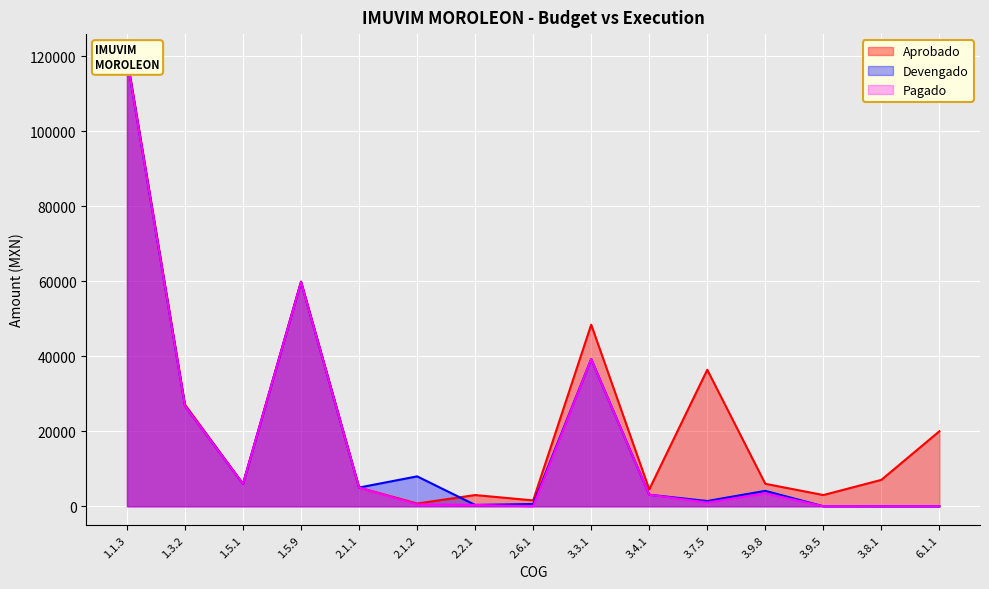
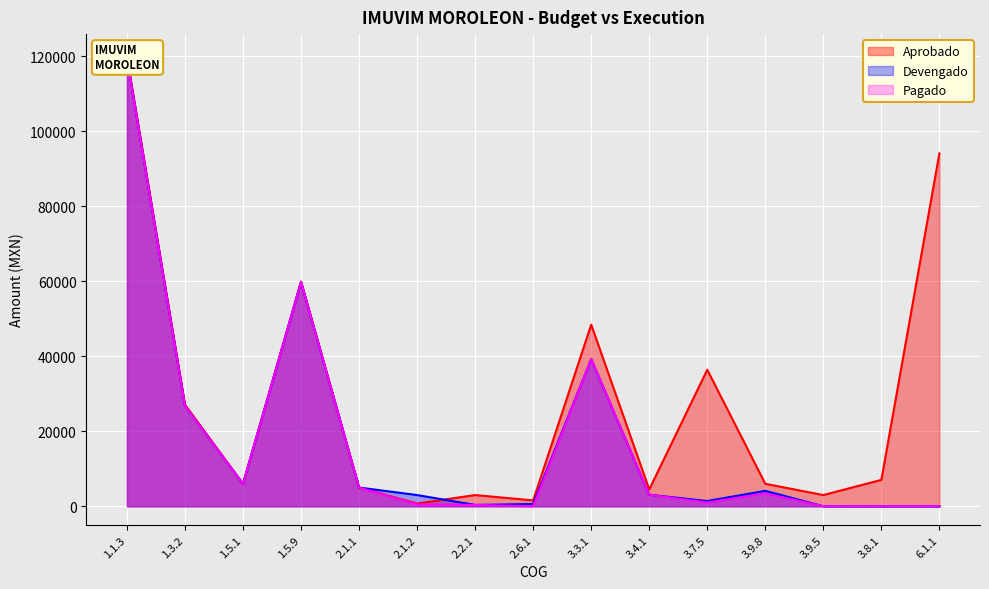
Devengado, 2.1.2: 8000 -> 3000
Aprobado, 6.1.1: 20000 -> 94000
